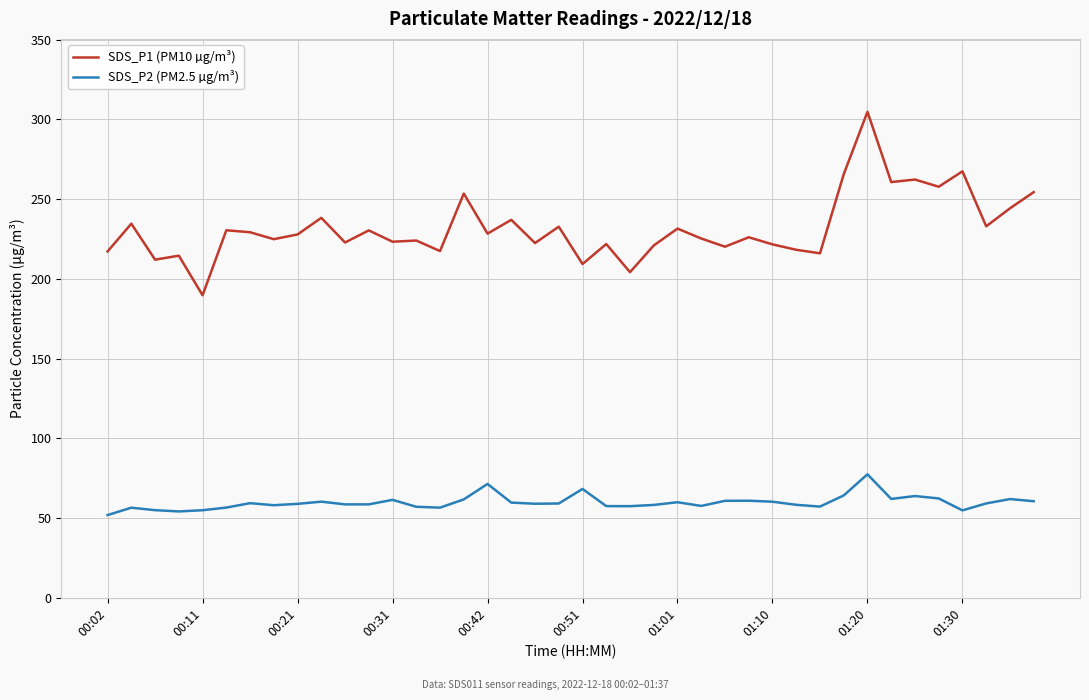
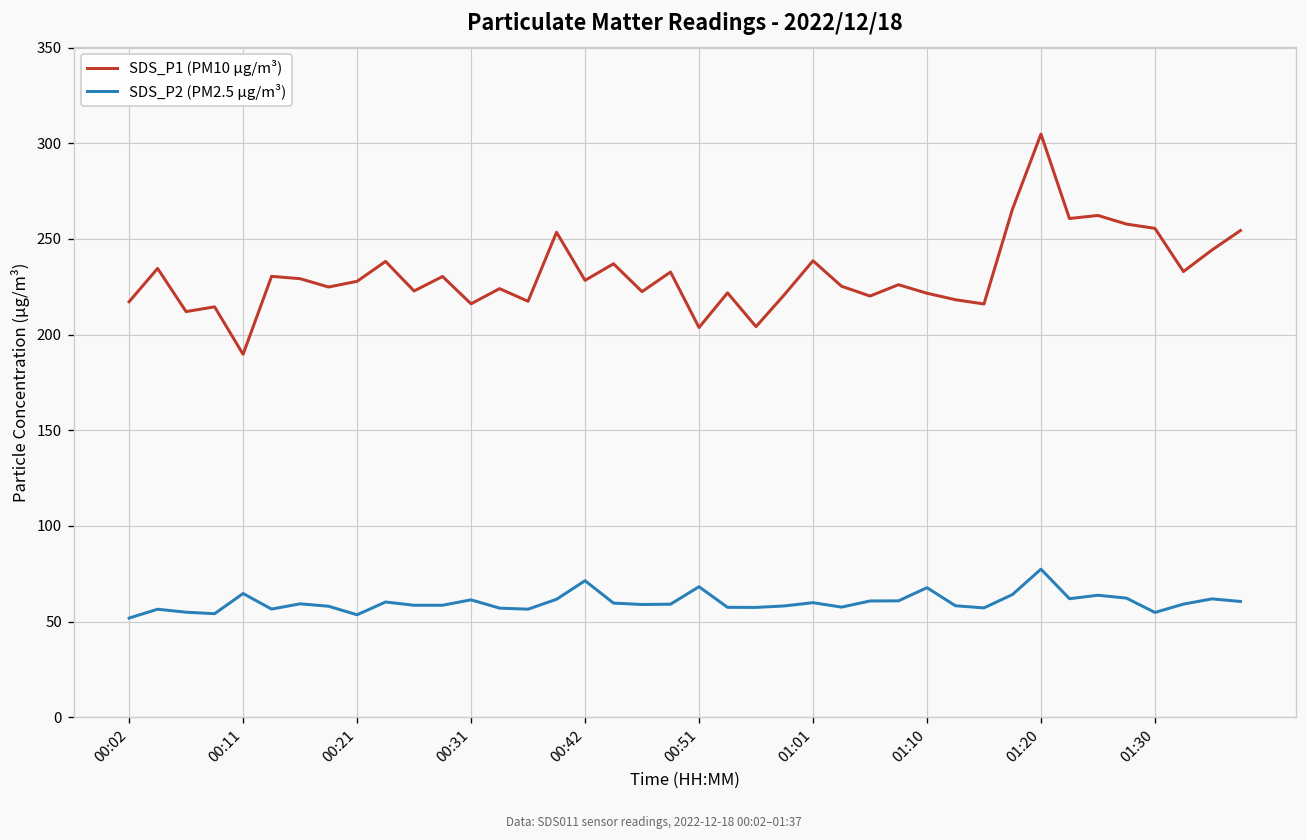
SDS_P2 (PM2.5 µg/m³), 00:11: 55 -> 65
SDS_P2 (PM2.5 µg/m³), 00:21: 59 -> 54
SDS_P1 (PM10 µg/m³), 00:31: 223 -> 216
SDS_P1 (PM10 µg/m³), 00:51: 209 -> 204
SDS_P1 (PM10 µg/m³), 01:01: 231 -> 239
SDS_P2 (PM2.5 µg/m³), 01:10: 60 -> 68
SDS_P1 (PM10 µg/m³), 01:30: 267 -> 256
